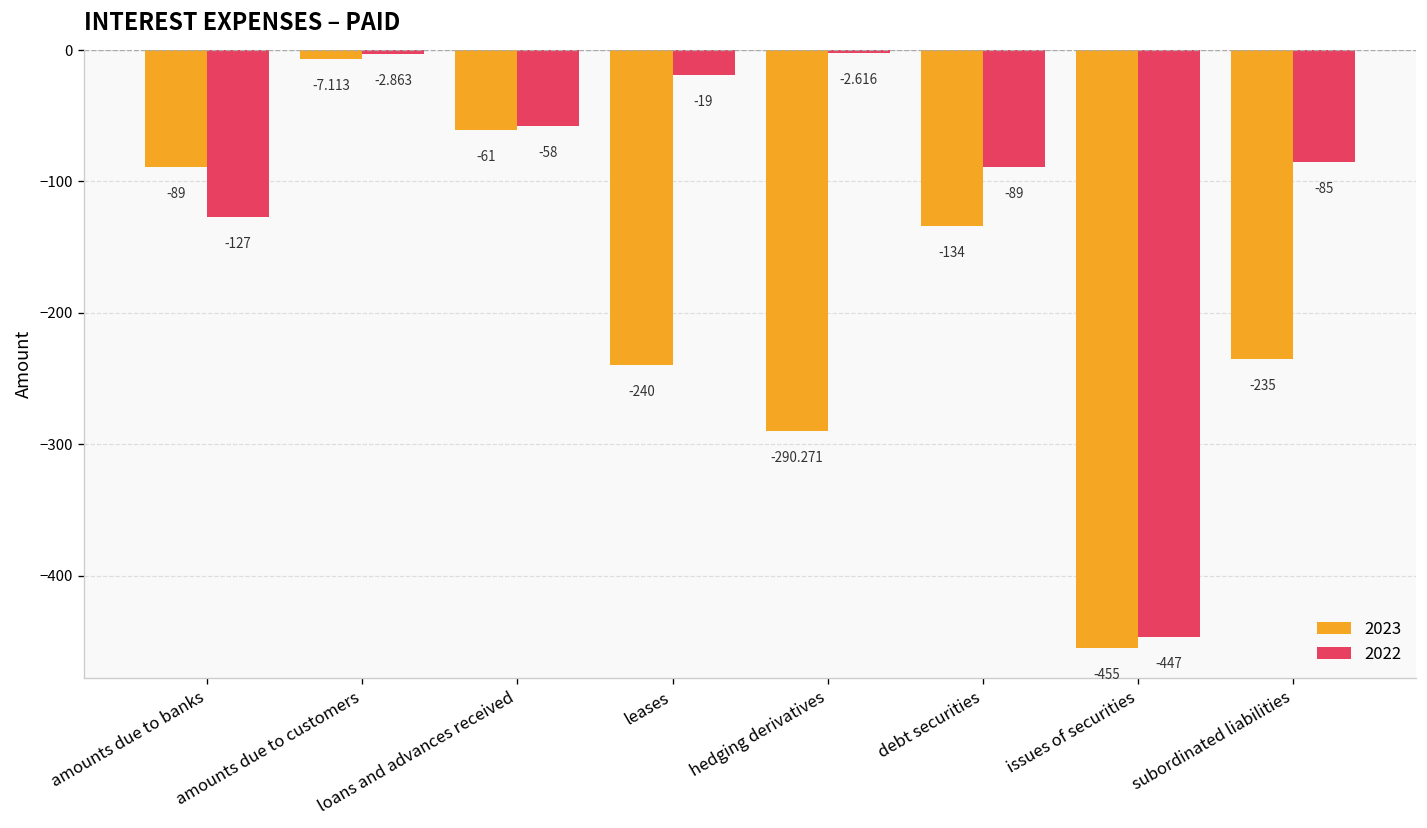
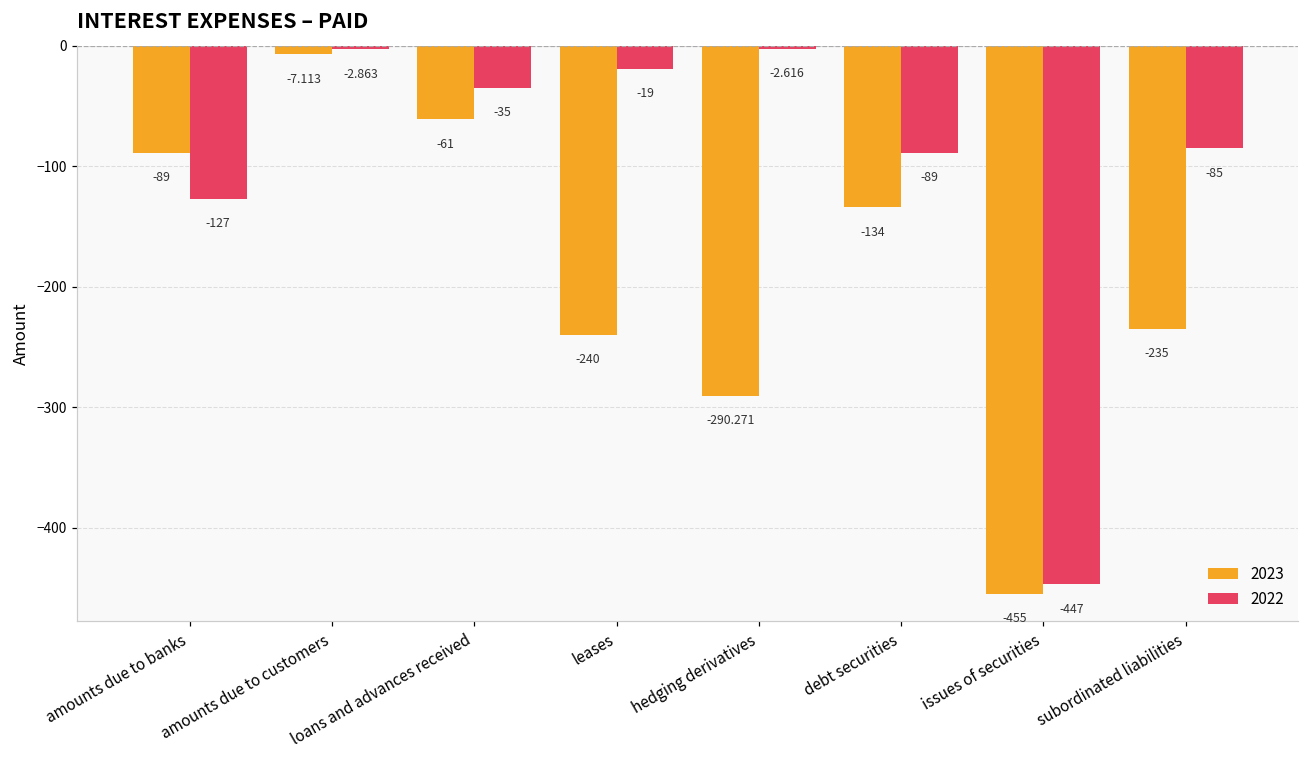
2022, loans and advances received: -58 -> -35
